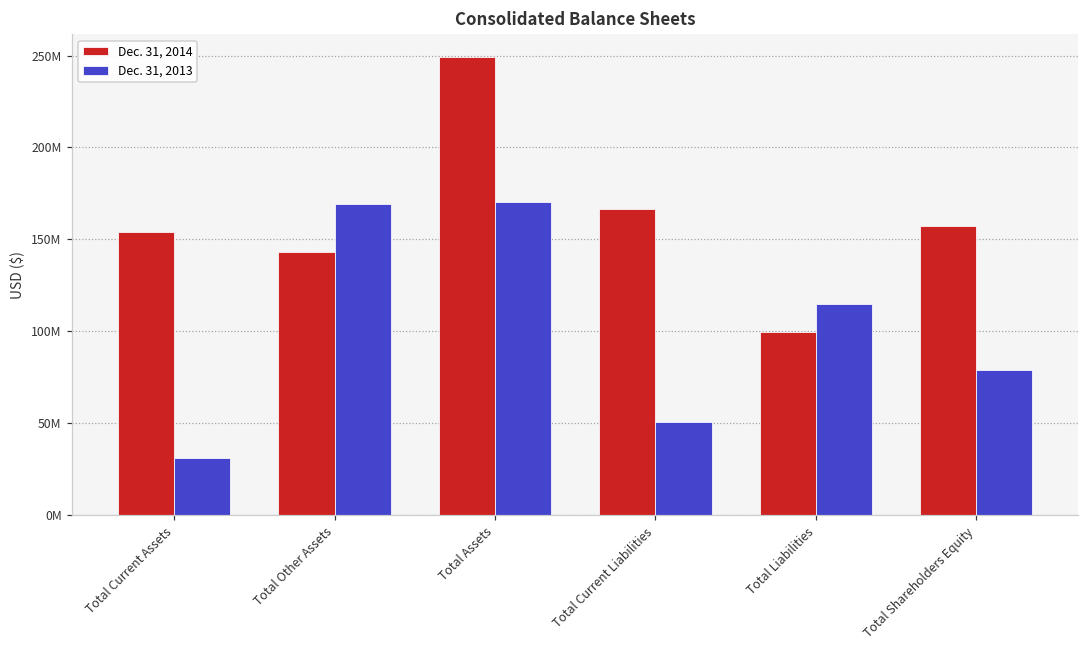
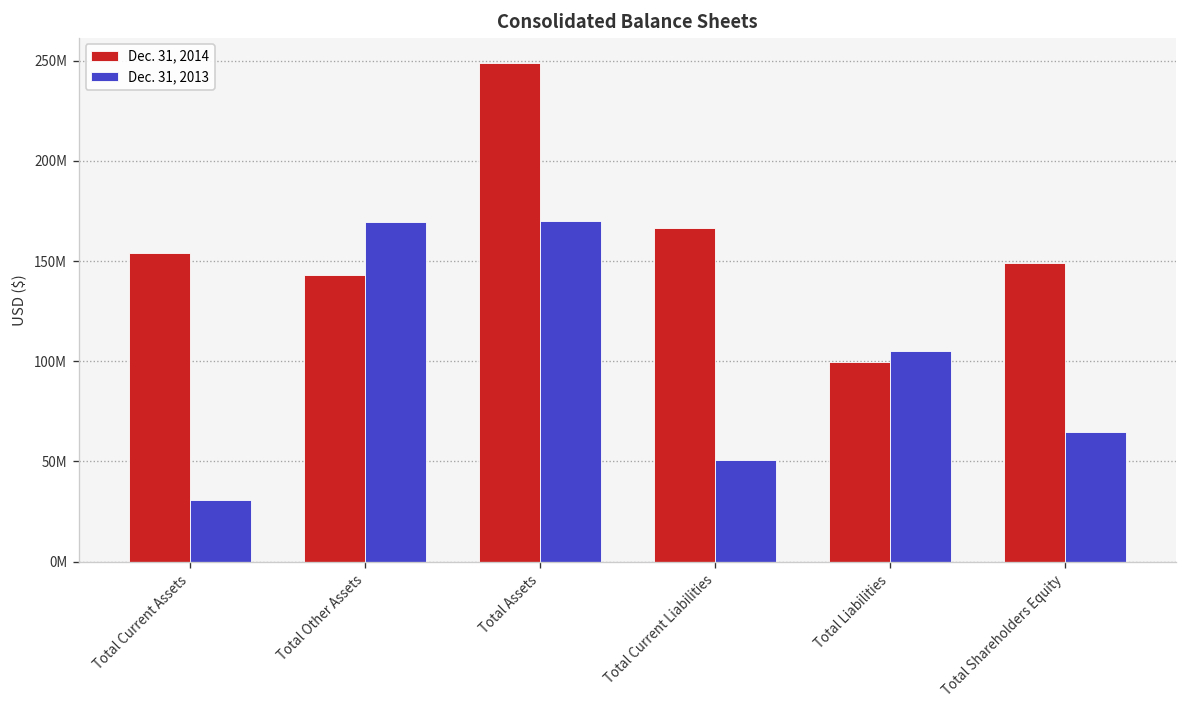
Dec. 31, 2013, Total Liabilities: 115000000 -> 105000000
Dec. 31, 2014, Total Shareholders Equity: 157000000 -> 149000000
Dec. 31, 2013, Total Shareholders Equity: 79000000 -> 65000000
